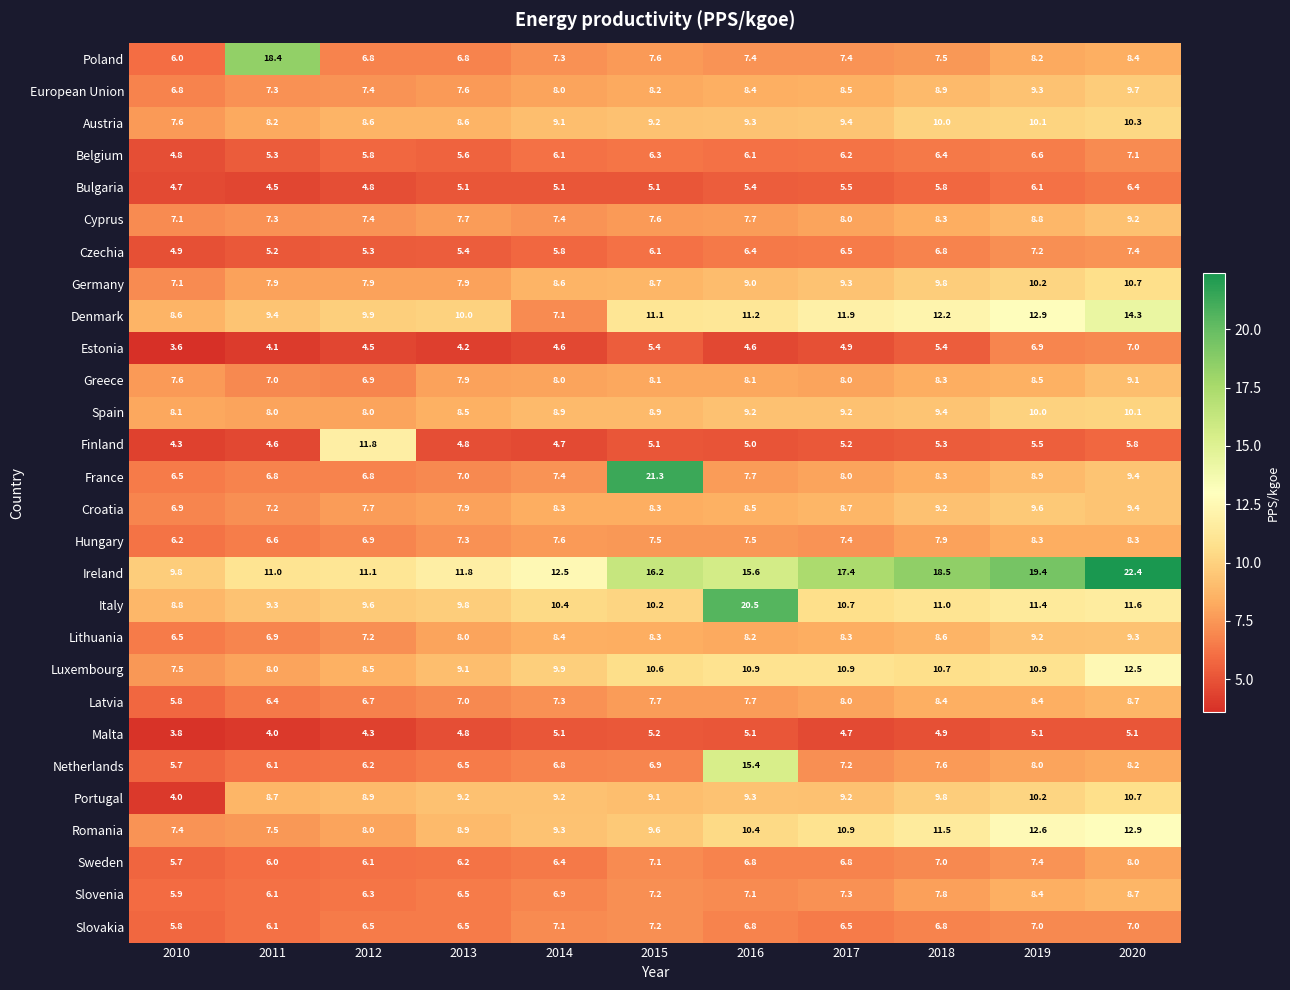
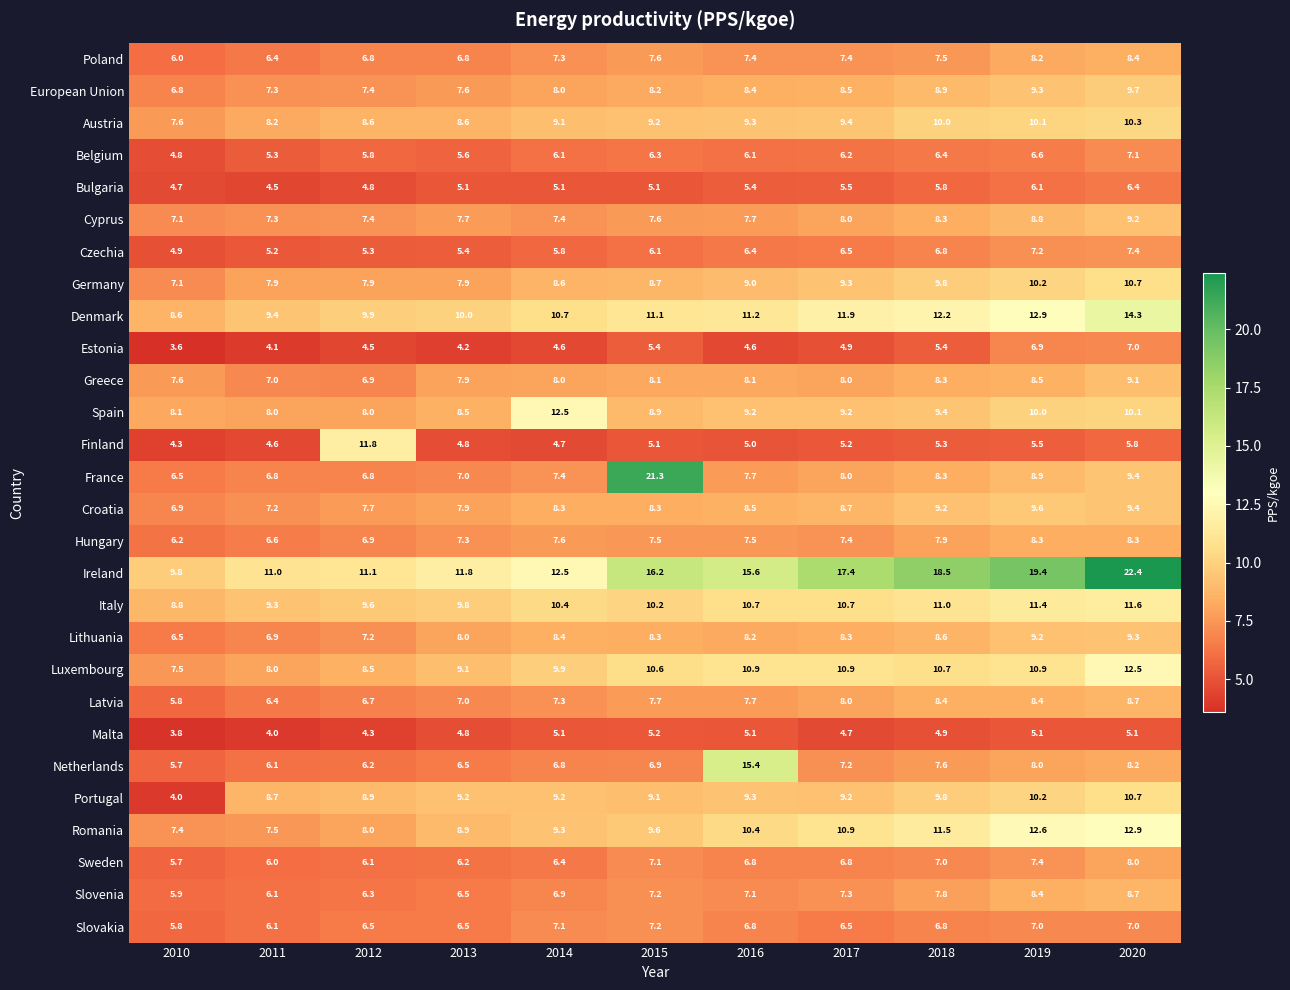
Poland, 2011: 18.4 -> 6.4
Denmark, 2014: 7.1 -> 10.7
Spain, 2014: 8.9 -> 12.5
Italy, 2016: 20.5 -> 10.7
